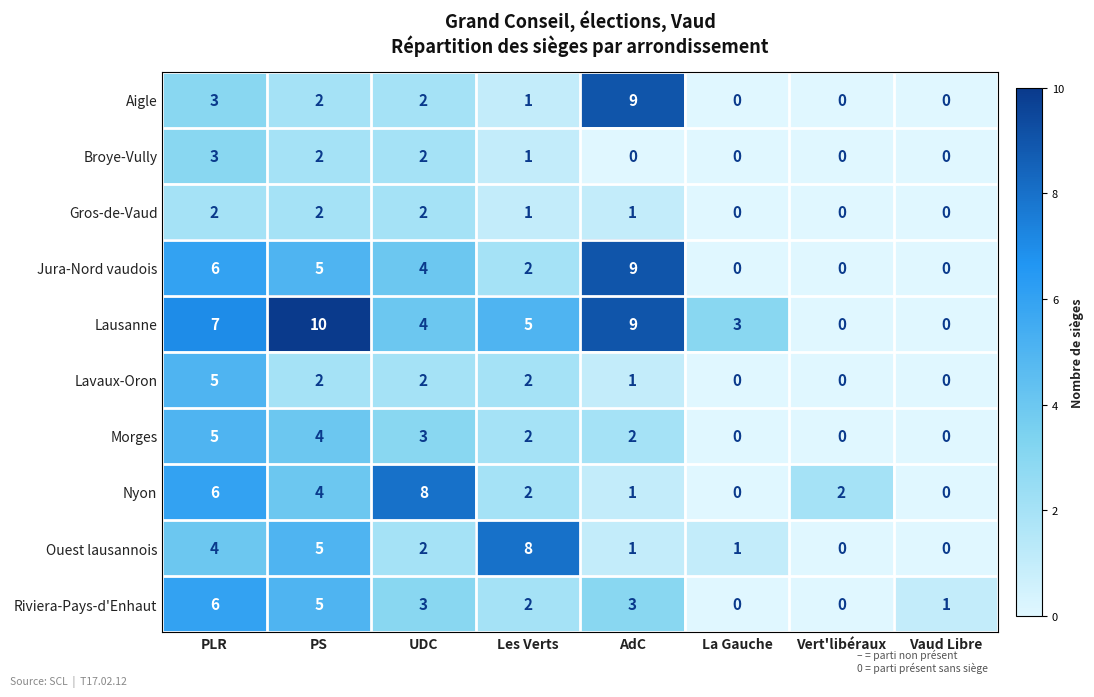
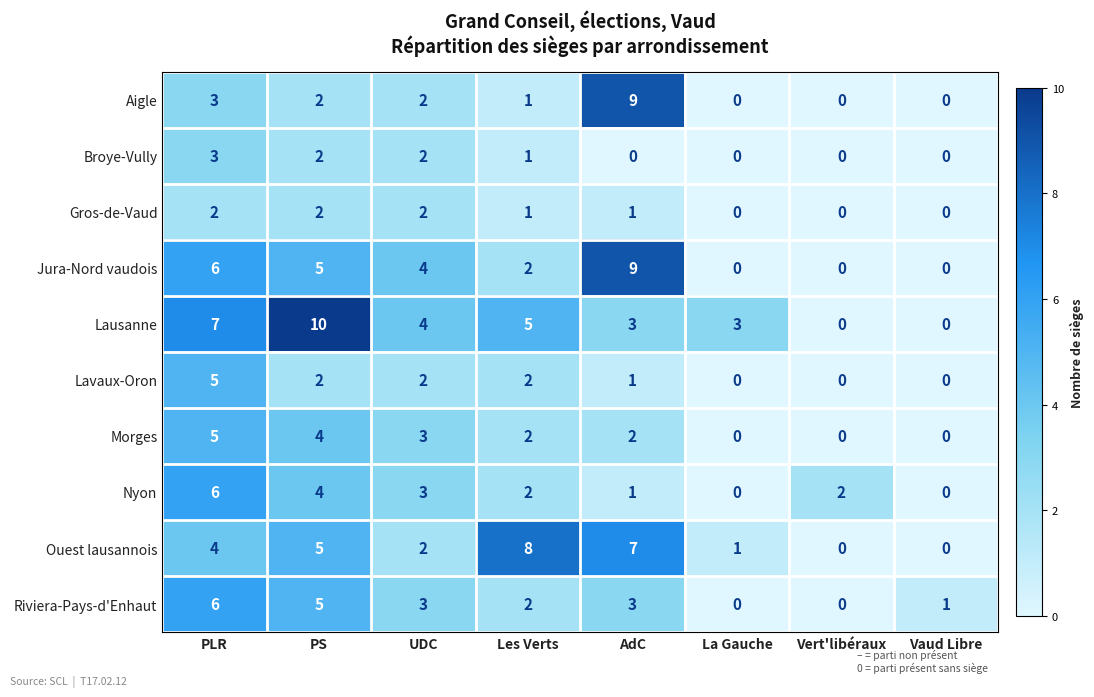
Lausanne, AdC: 9 -> 3
Nyon, UDC: 8 -> 3
Ouest lausannois, AdC: 1 -> 7
